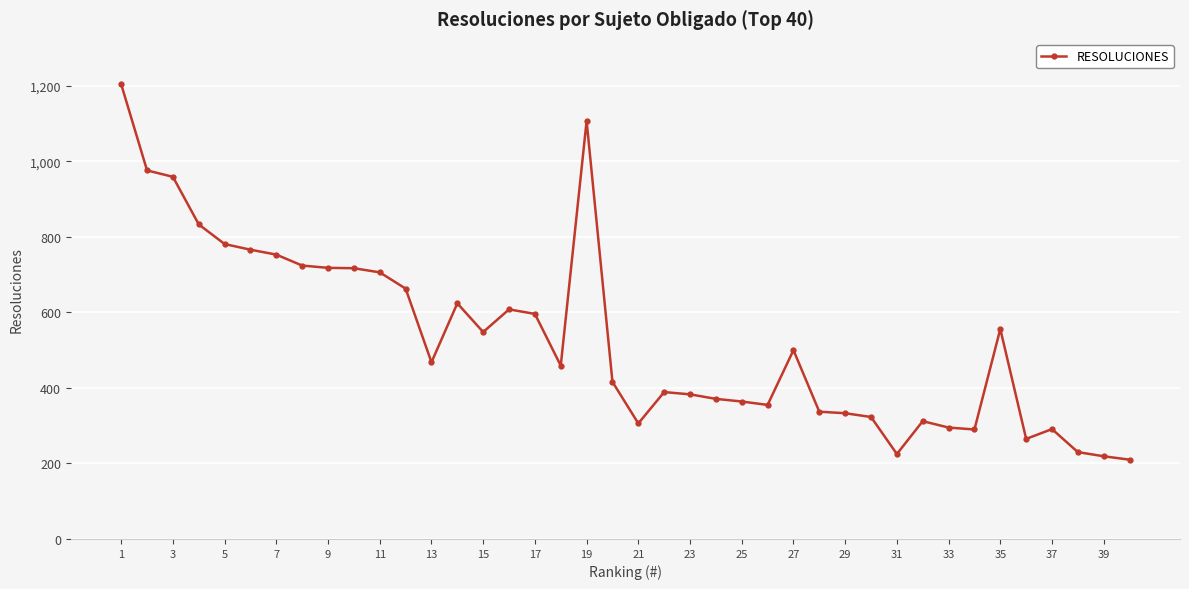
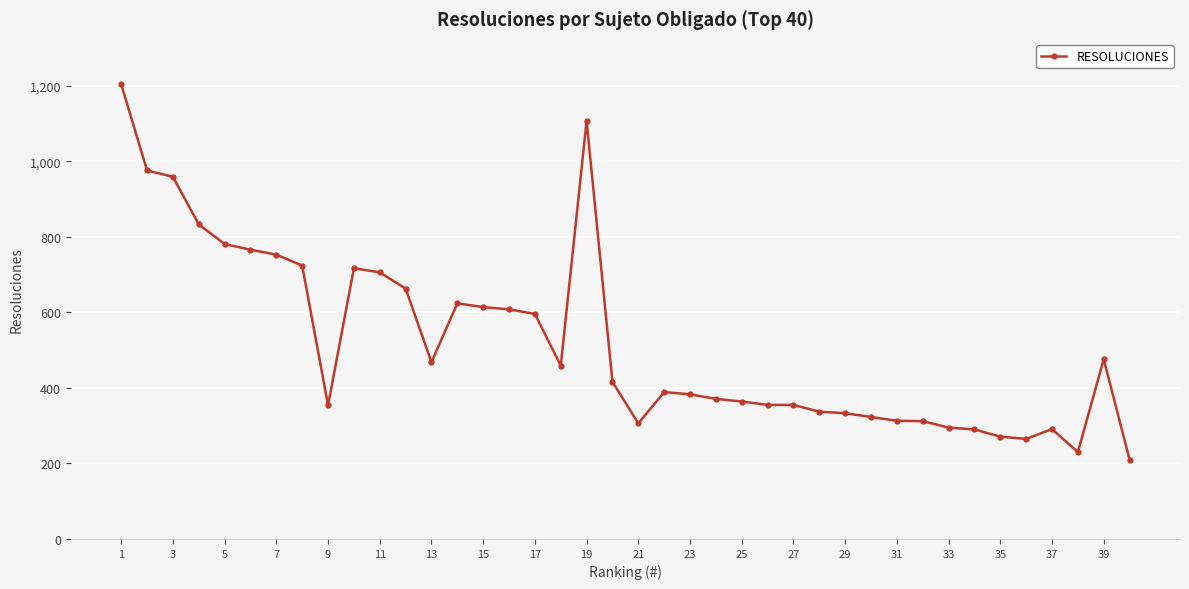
9: 720 -> 350
15: 550 -> 610
27: 500 -> 360
31: 230 -> 310
35: 560 -> 270
39: 220 -> 480
